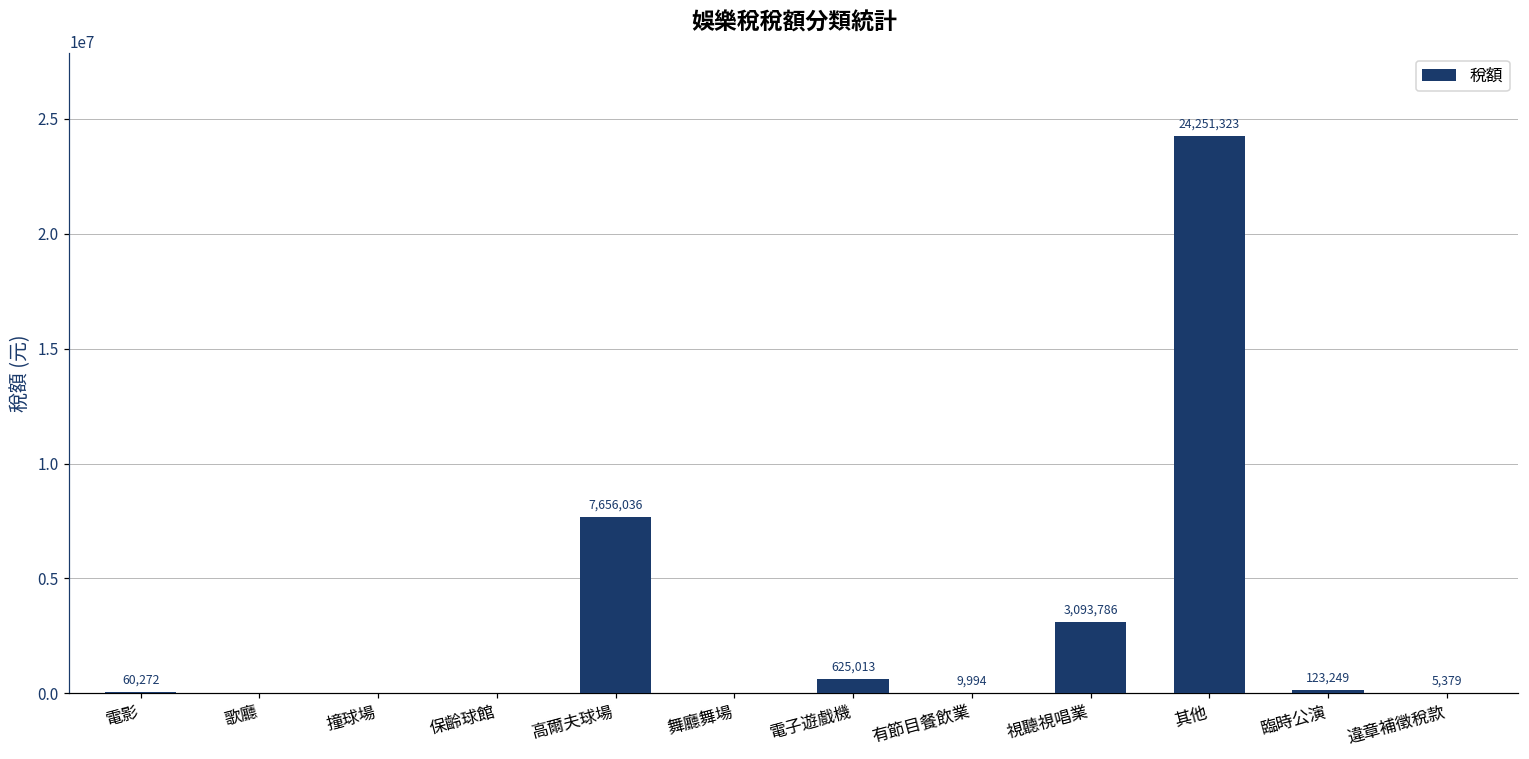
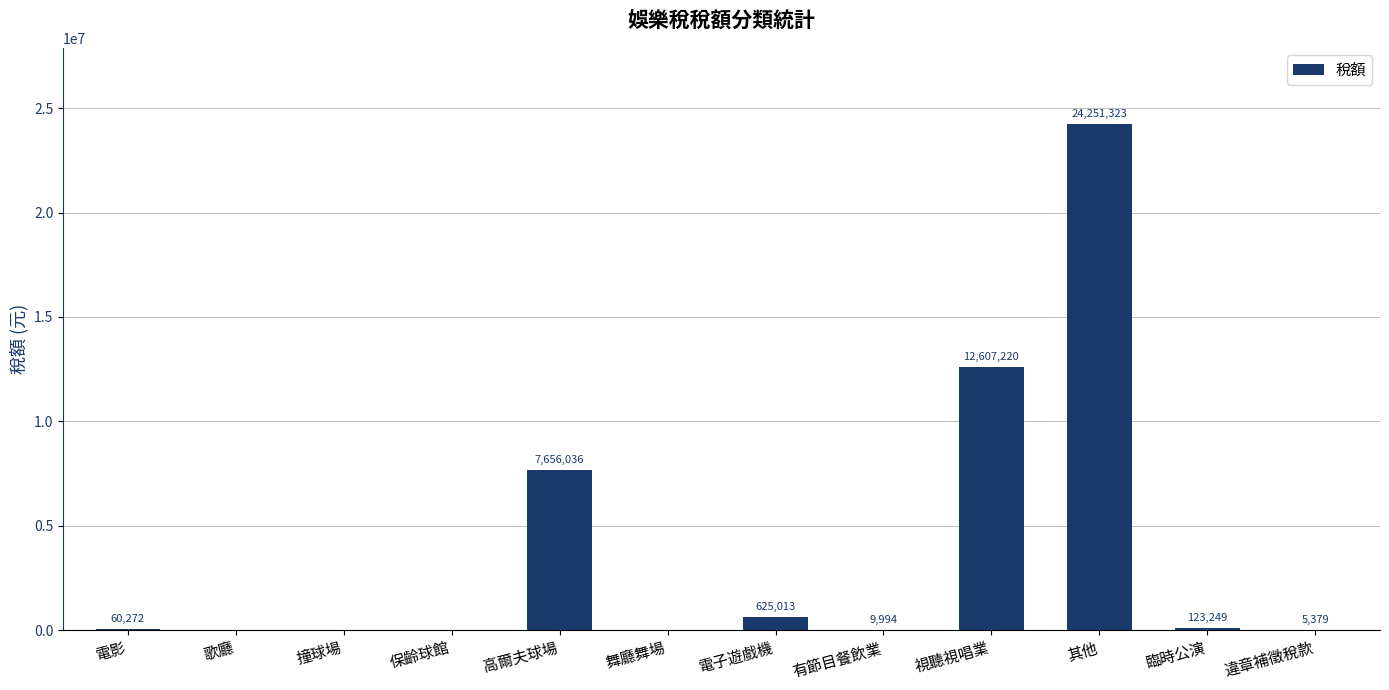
視聽視唱業: 3,093,786 -> 12,607,220
